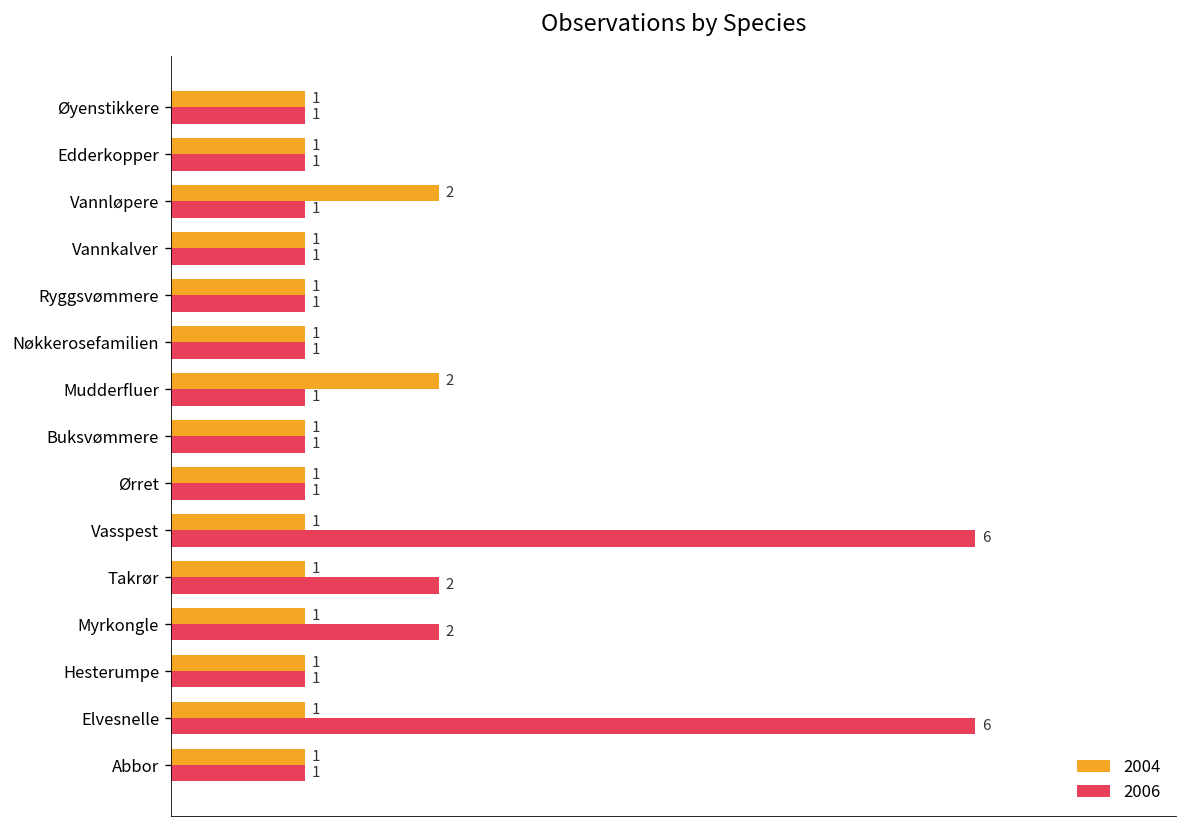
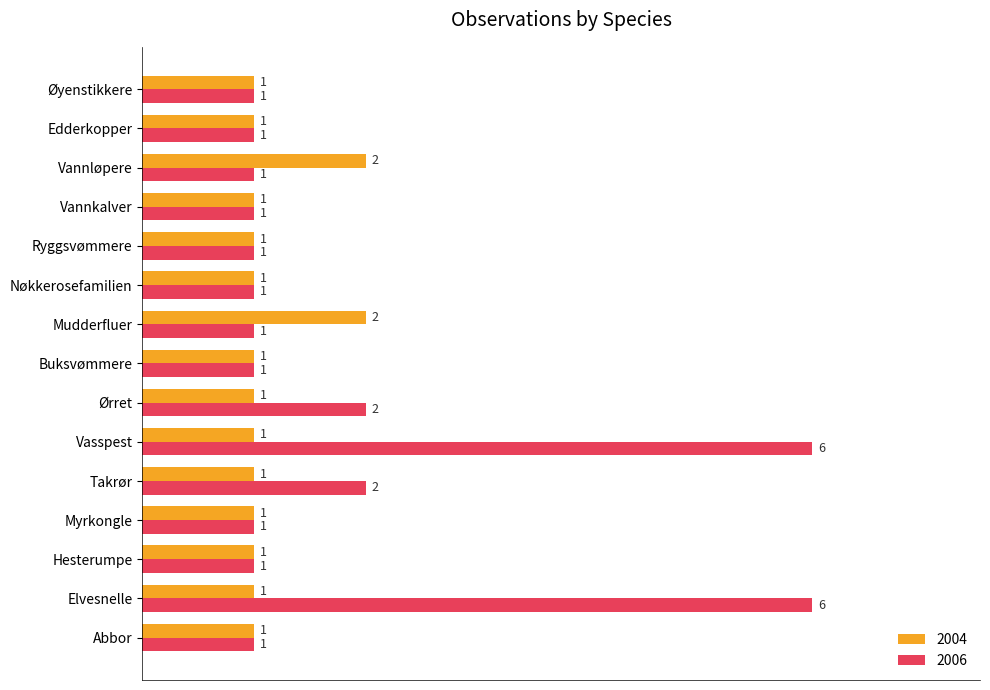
2006, Ørret: 1 -> 2
2006, Myrkongle: 2 -> 1
